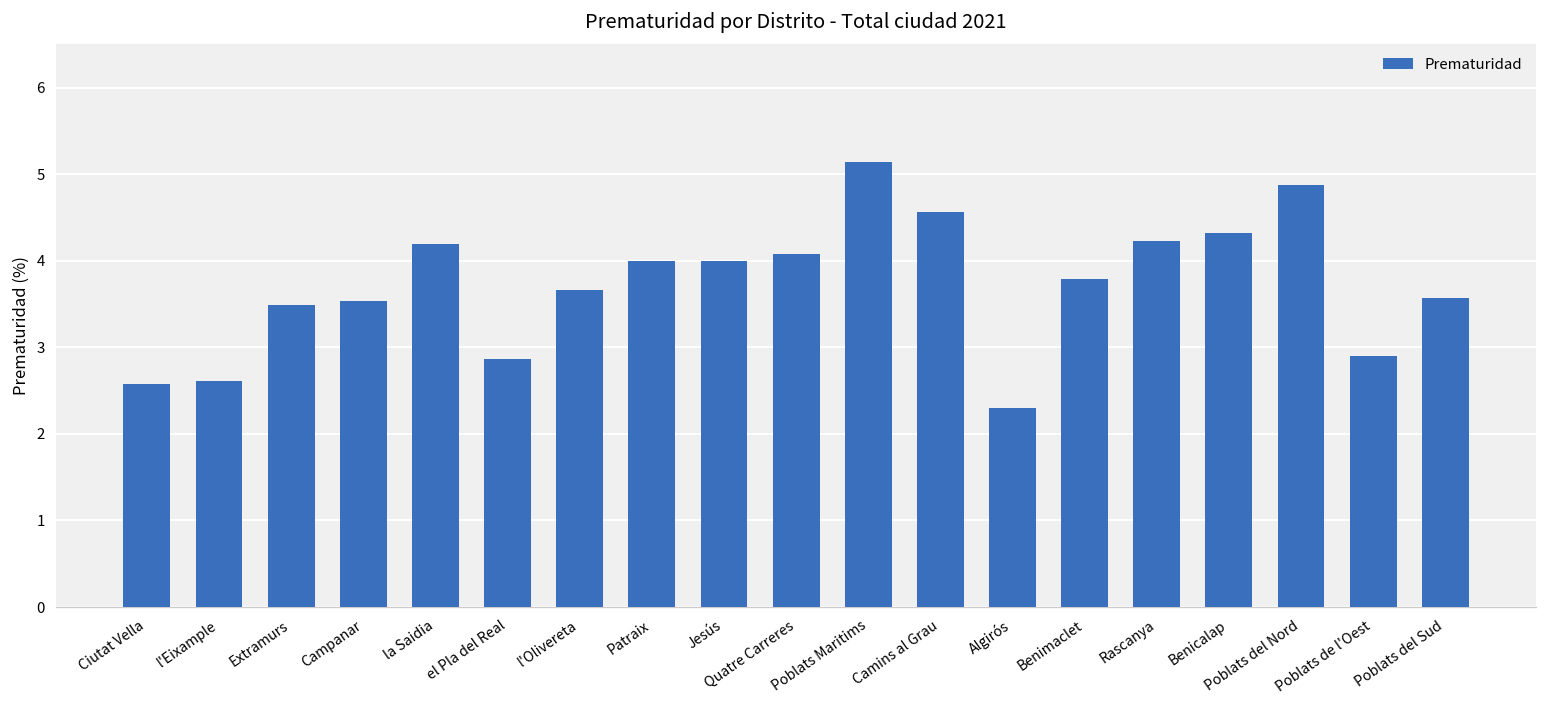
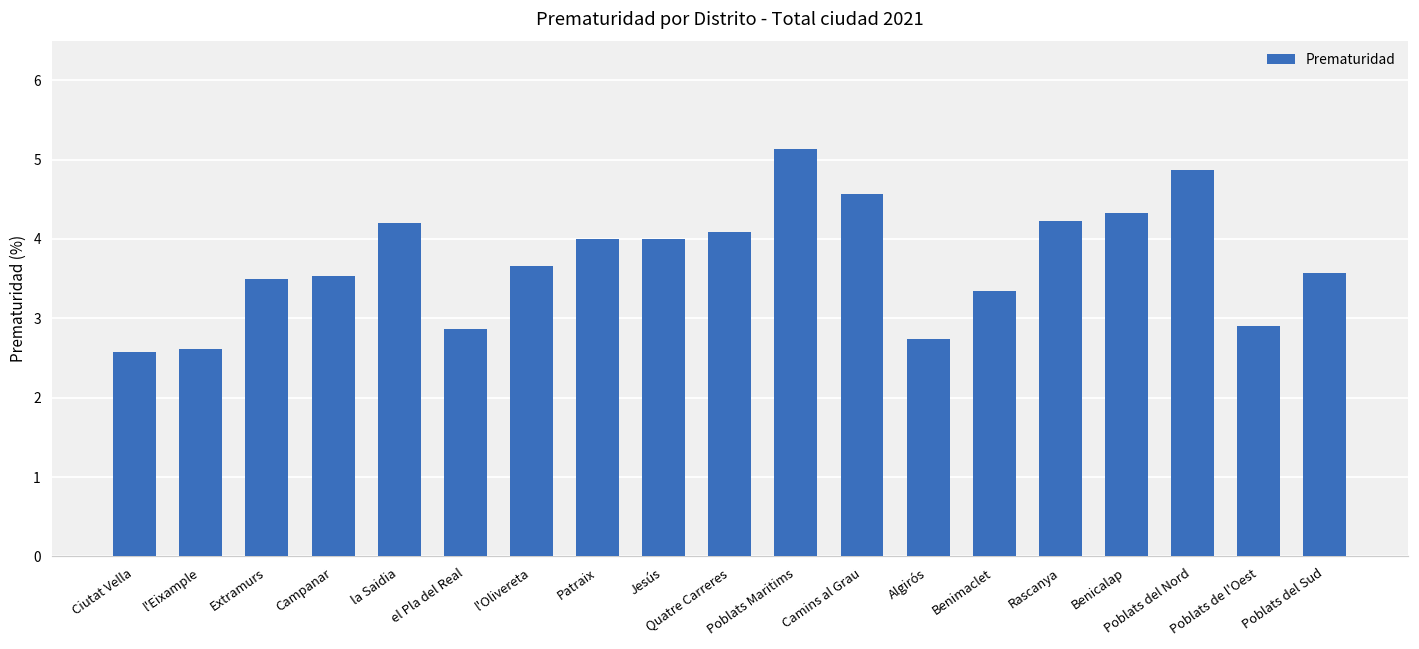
Algirós: 2.3 -> 2.7
Benimaclet: 3.8 -> 3.3
